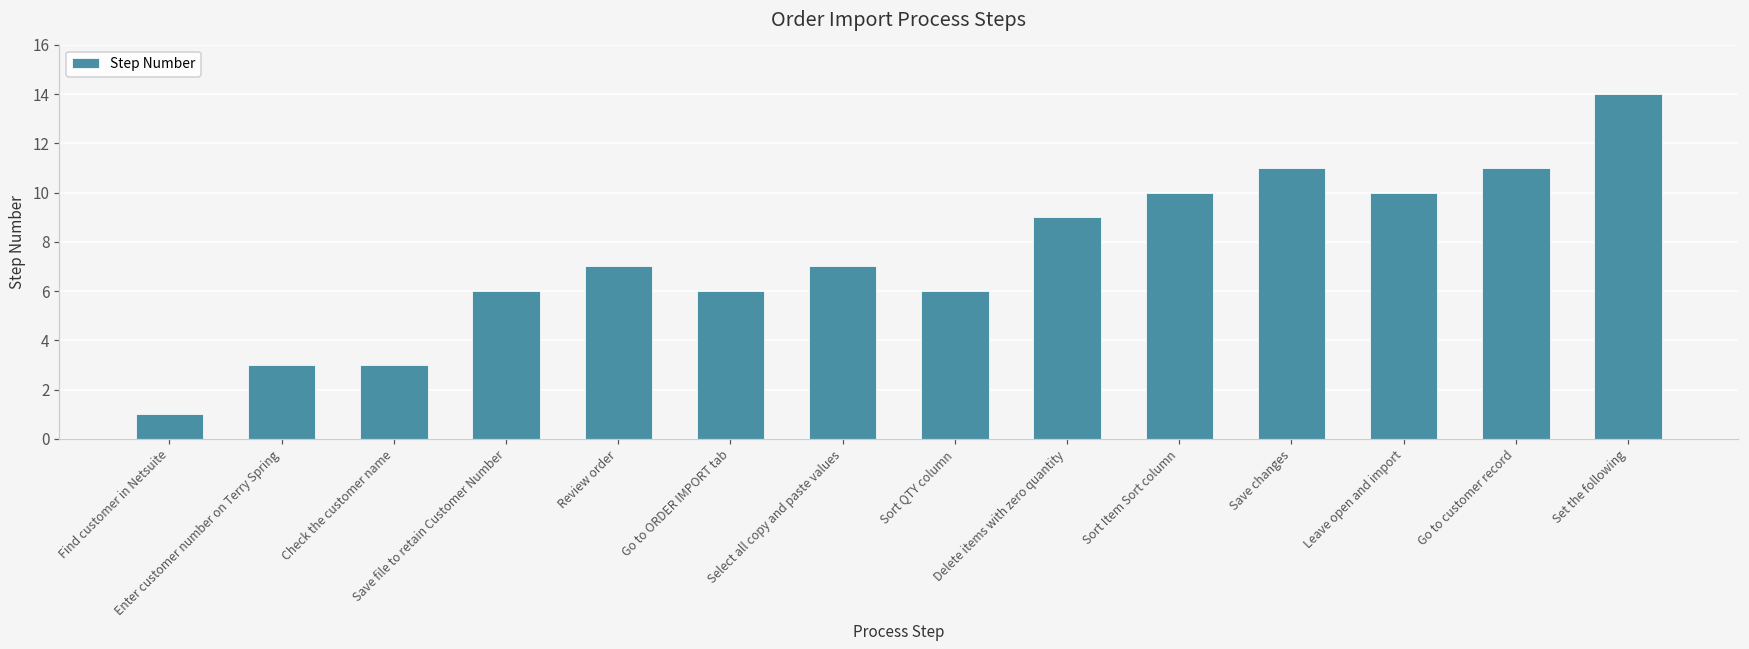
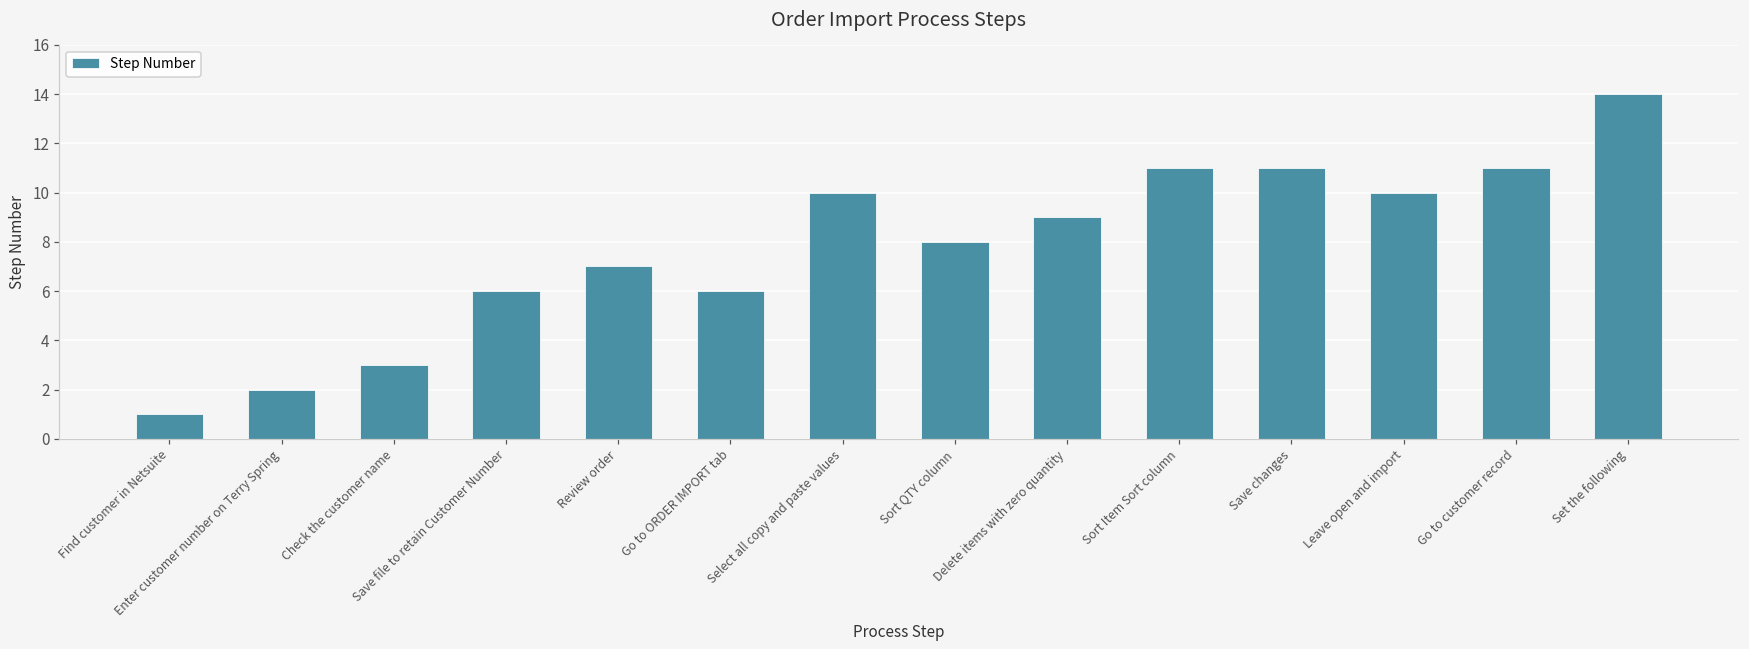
Enter customer number on Terry Spring: 3 -> 2
Select all copy and paste values: 7 -> 10
Sort QTY column: 6 -> 8
Sort Item Sort column: 10 -> 11
